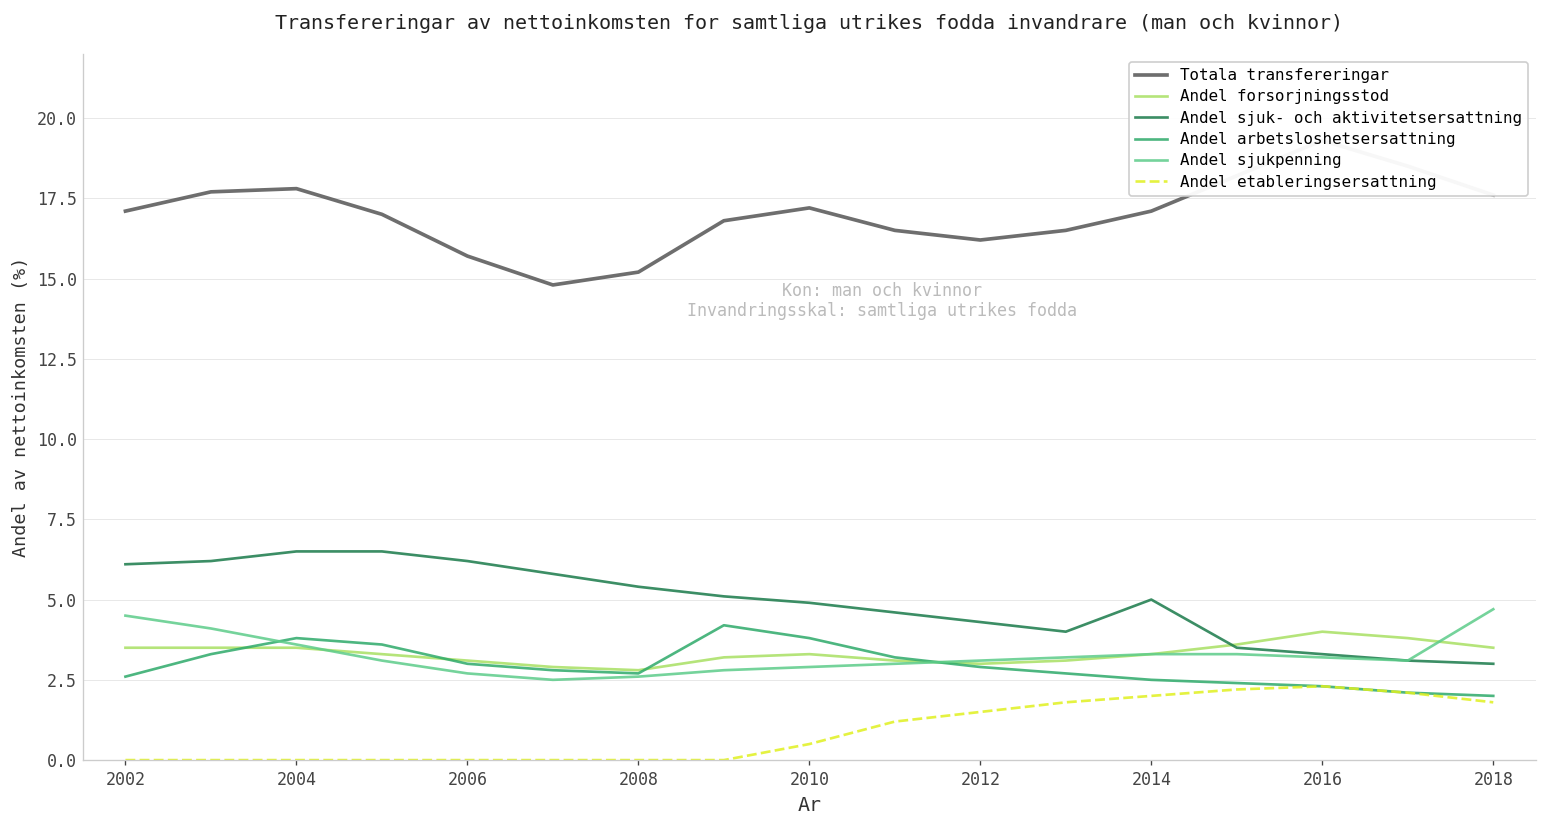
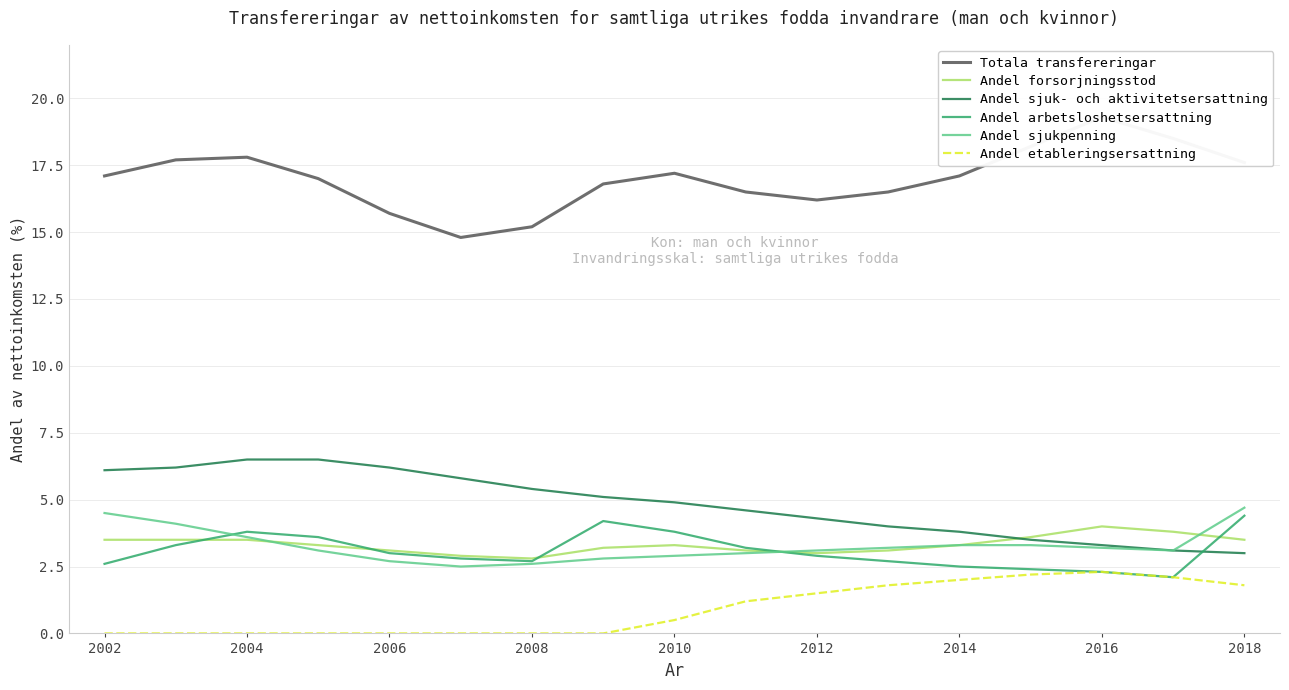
Andel sjuk- och aktivitetsersattning, 2014: 5.0 -> 3.8
Andel arbetsloshetsersattning, 2018: 2.0 -> 4.4
